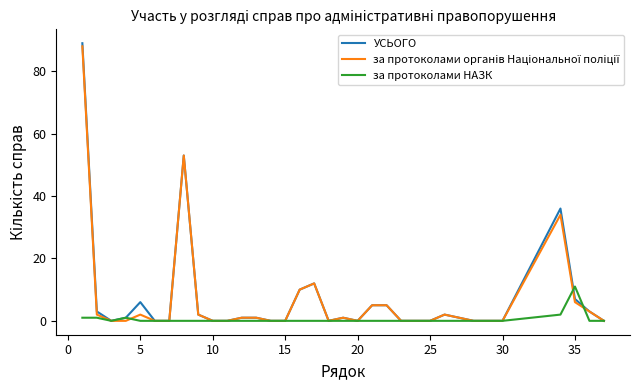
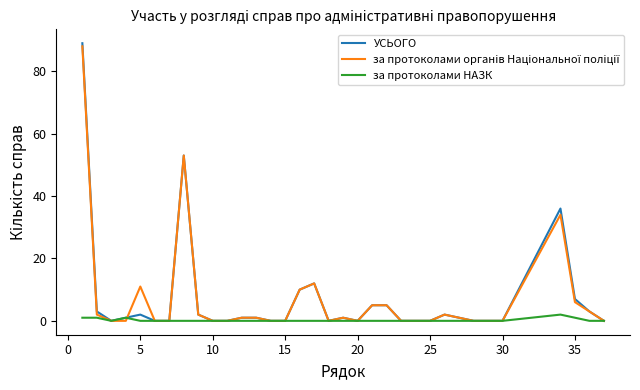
УСЬОГО, 5: 6 -> 2
за протоколами органів Національної поліції, 5: 2 -> 11
за протоколами НАЗК, 35: 11 -> 1
